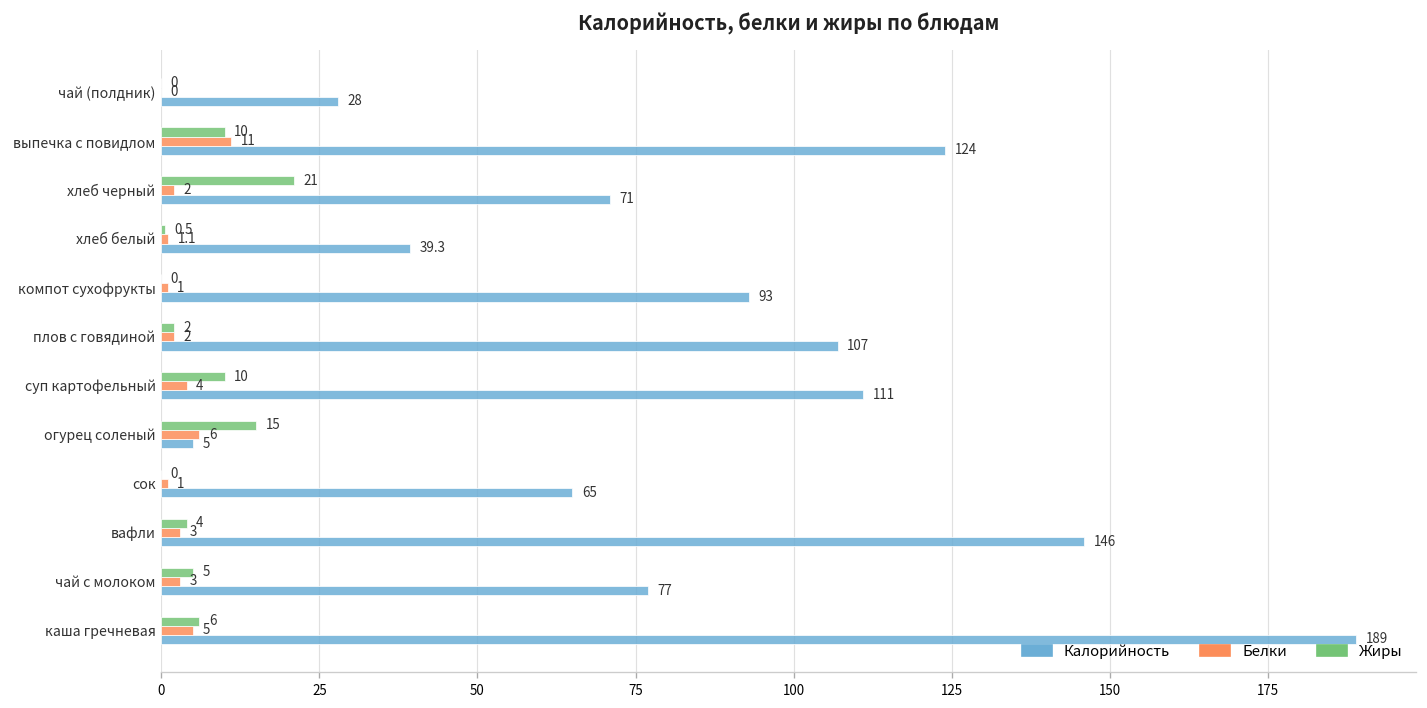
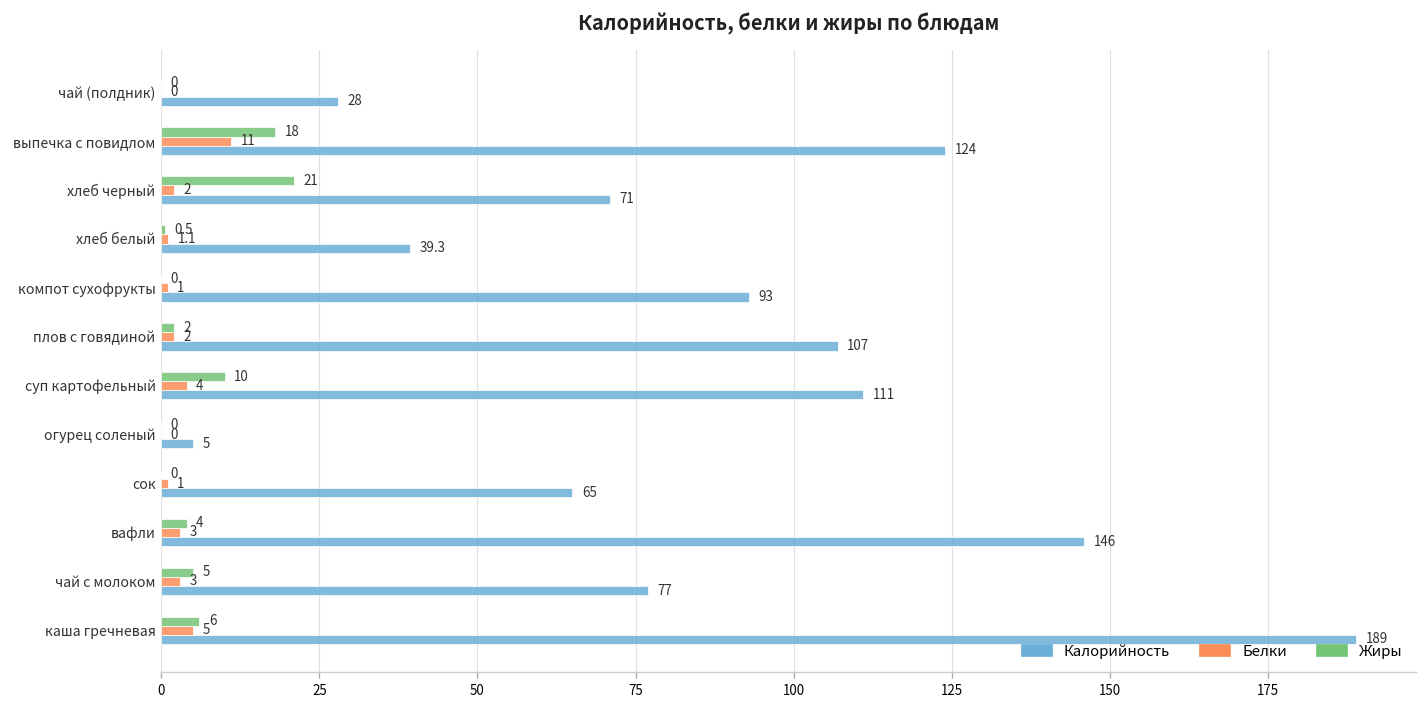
Жиры, выпечка с повидлом: 10 -> 18
Жиры, огурец соленый: 15 -> 0
Белки, огурец соленый: 6 -> 0
